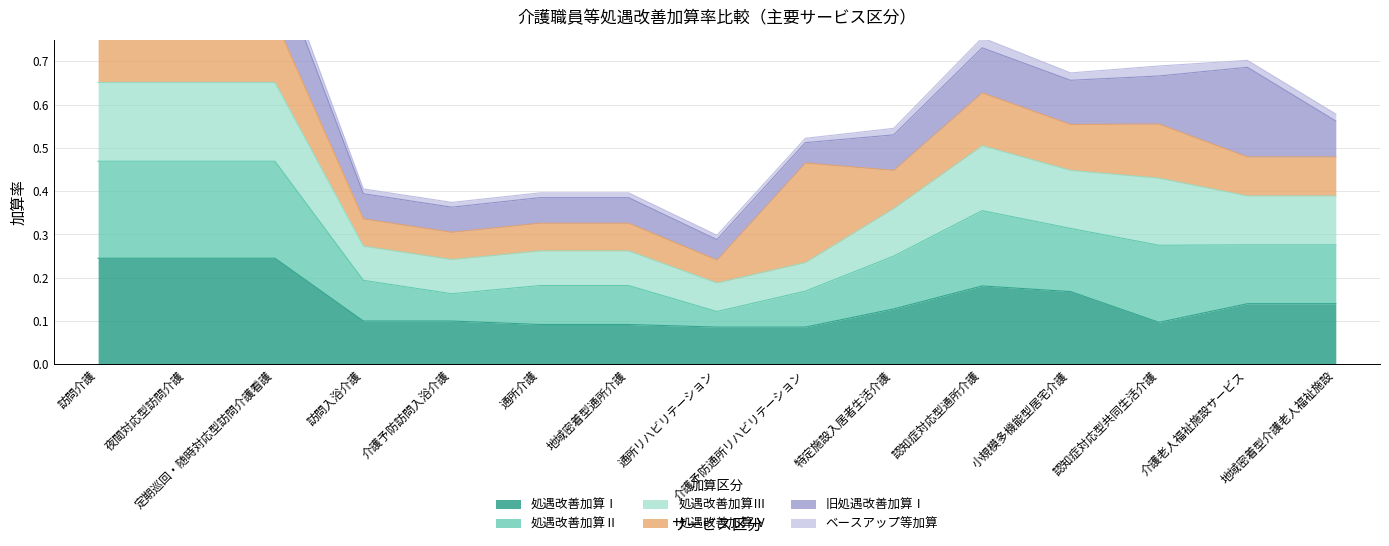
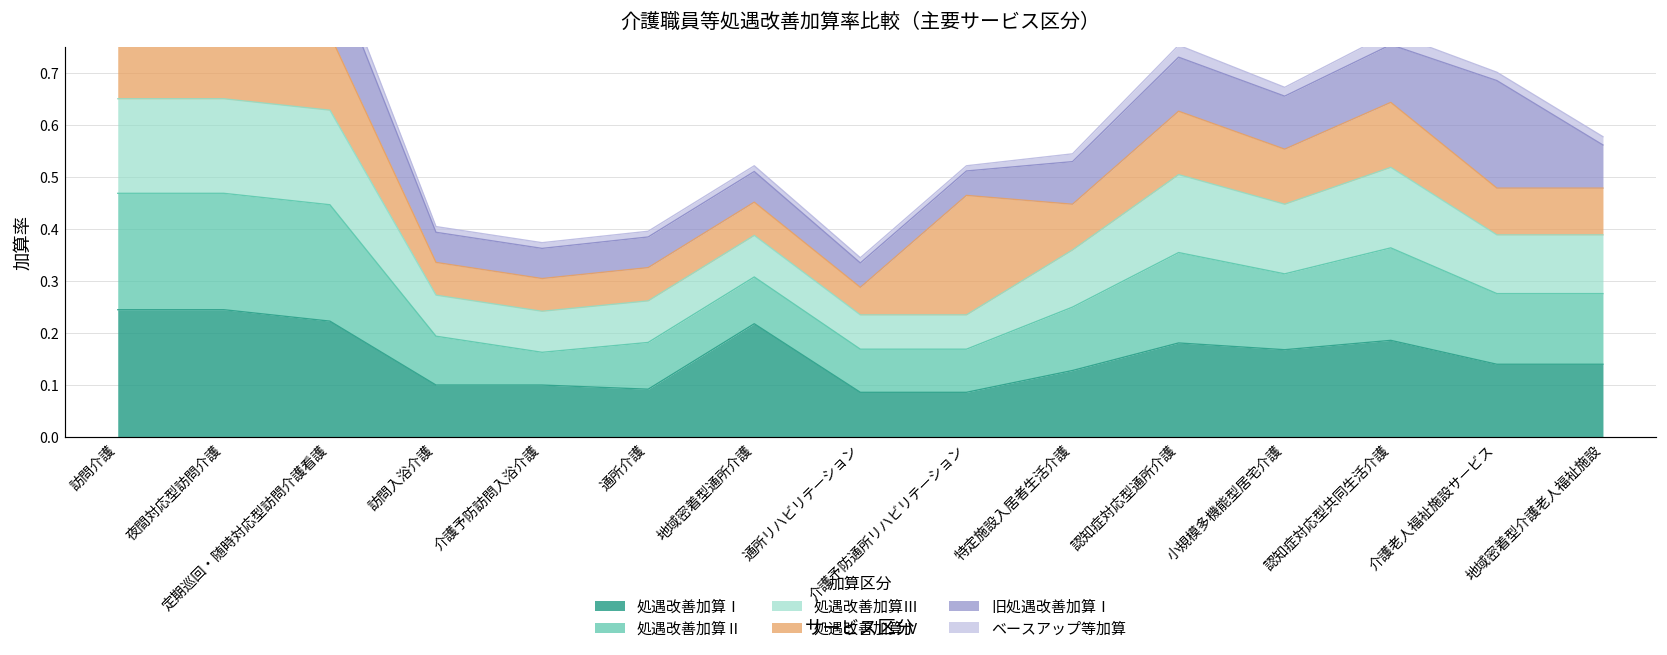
処遇改善加算Ⅰ, 定期巡回・随時対応型訪問介護看護: 0.25 -> 0.22
処遇改善加算Ⅰ, 地域密着型通所介護: 0.09 -> 0.22
処遇改善加算Ⅱ, 通所リハビリテーション: 0.04 -> 0.08
処遇改善加算Ⅰ, 認知症対応型共同生活介護: 0.10 -> 0.19
